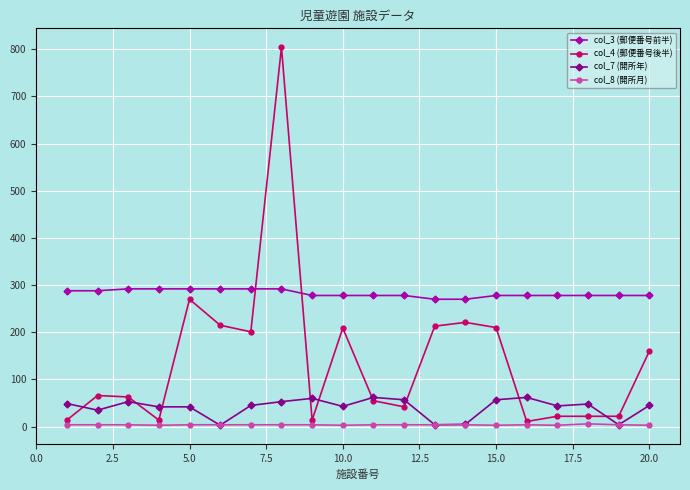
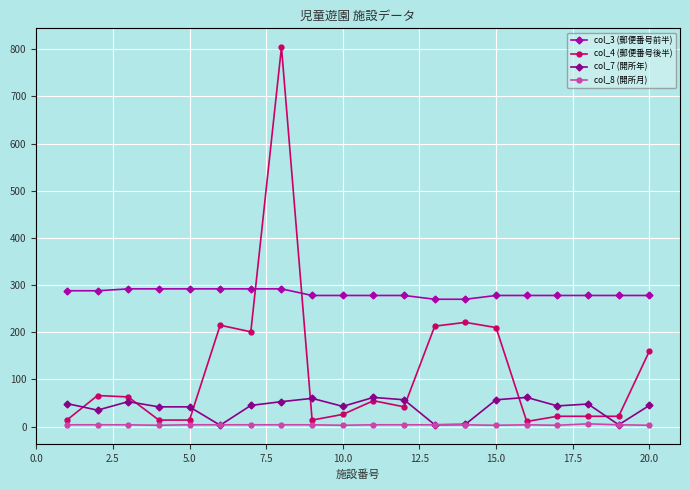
col_4 (郵便番号後半), 5.0: 270 -> 10
col_4 (郵便番号後半), 10.0: 210 -> 30
